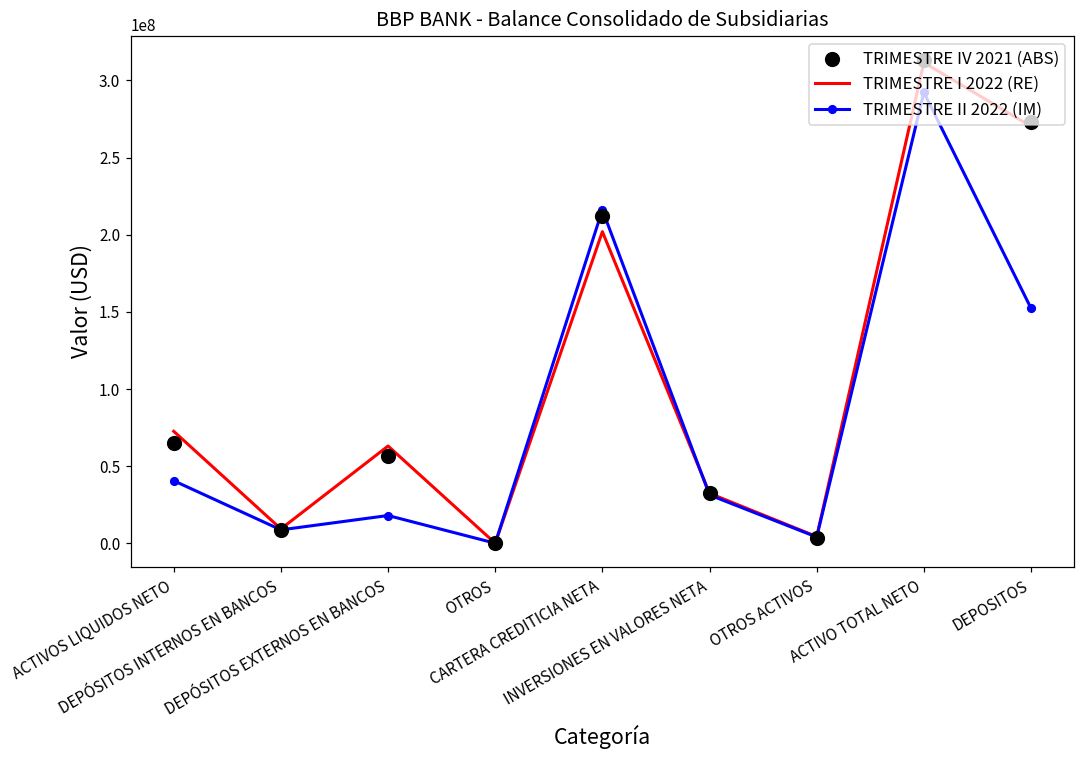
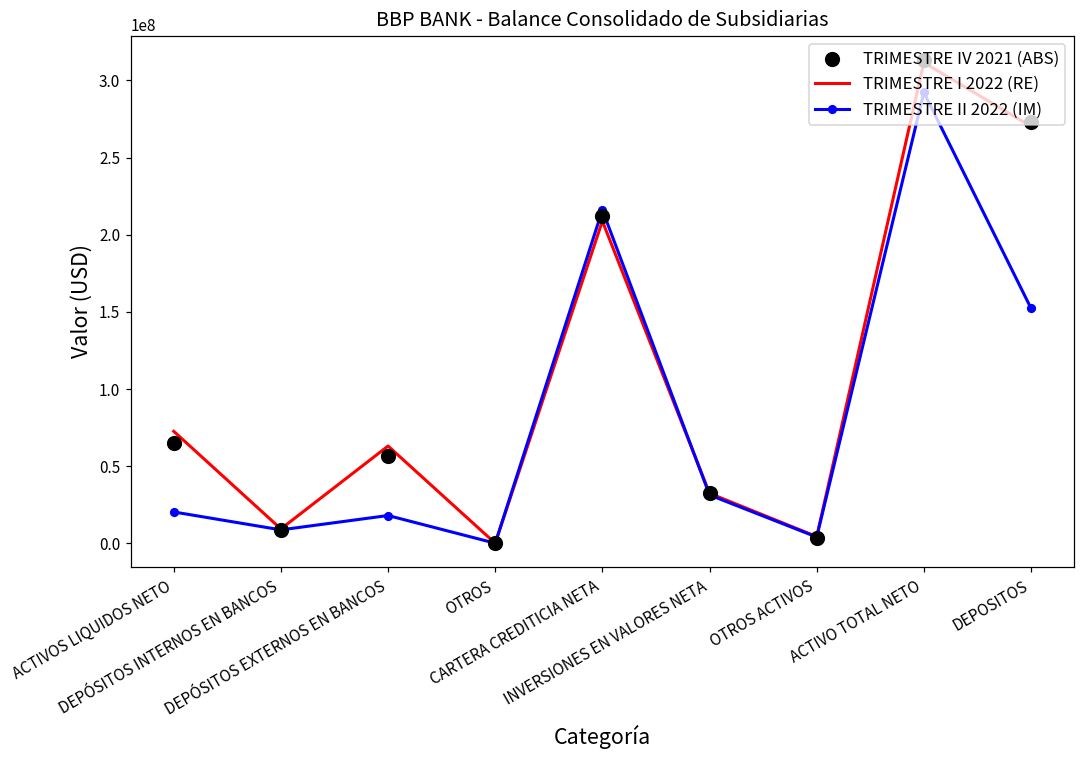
TRIMESTRE II 2022 (IM), ACTIVOS LIQUIDOS NETO: 41000000 -> 20000000
TRIMESTRE I 2022 (RE), CARTERA CREDITICIA NETA: 202000000 -> 209000000
